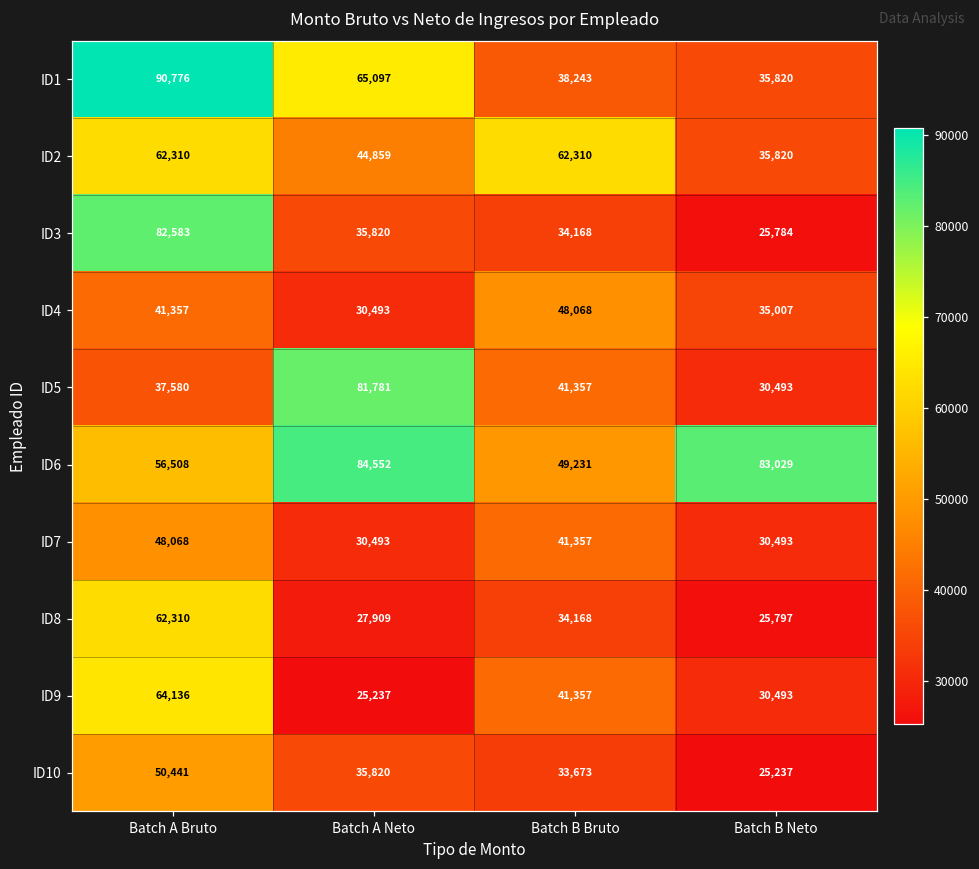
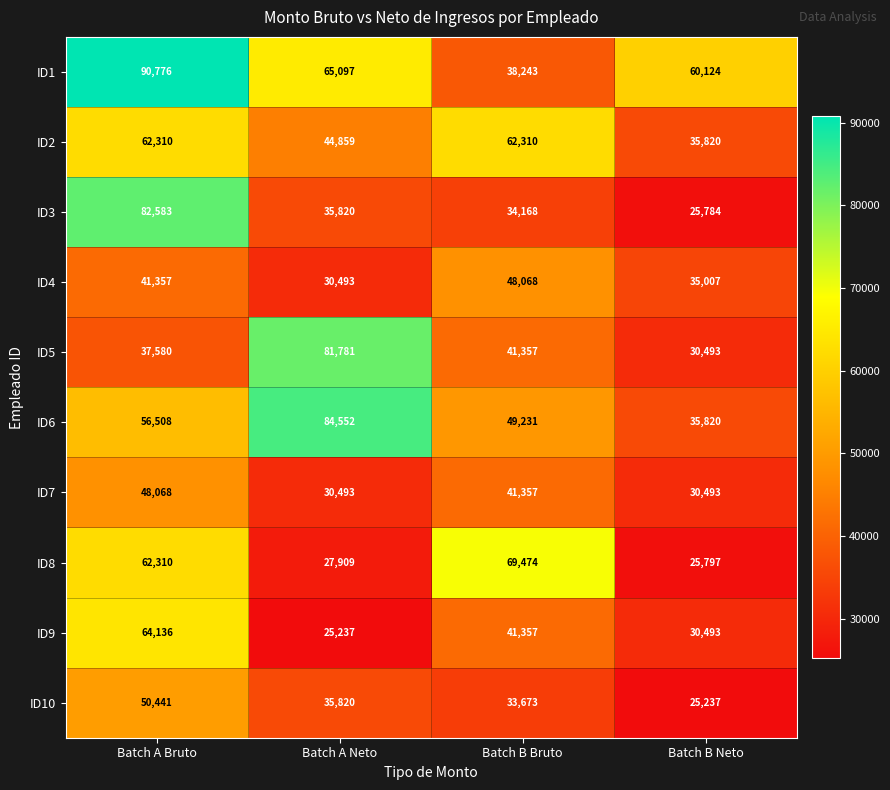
ID1, Batch B Neto: 35,820 -> 60,124
ID6, Batch B Neto: 83,029 -> 35,820
ID8, Batch B Bruto: 34,168 -> 69,474
